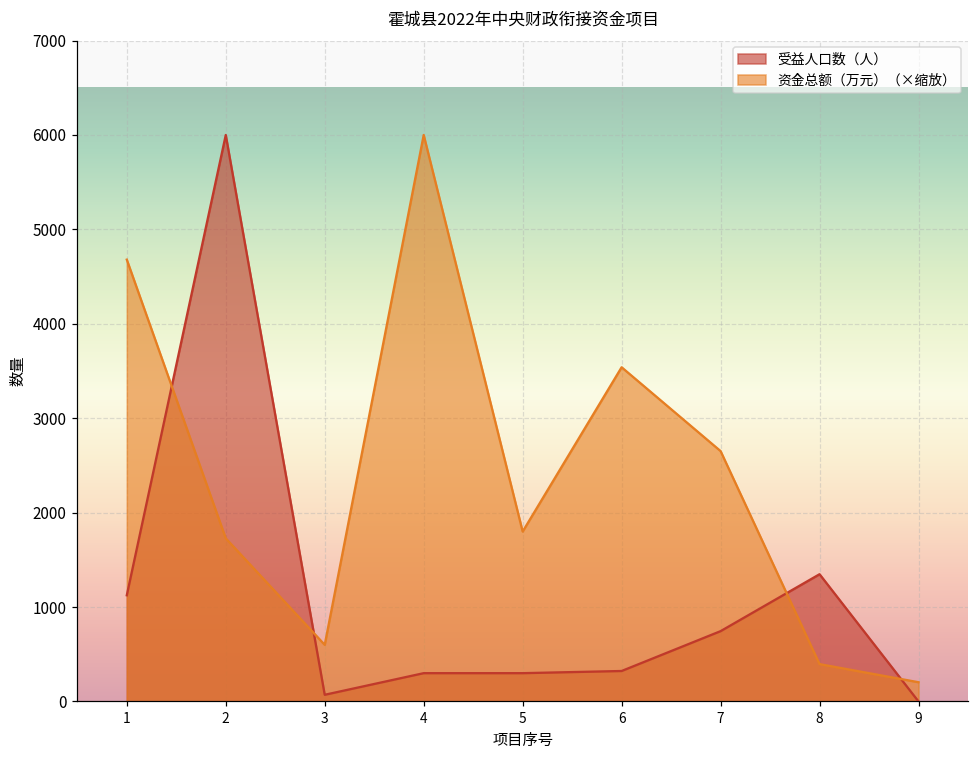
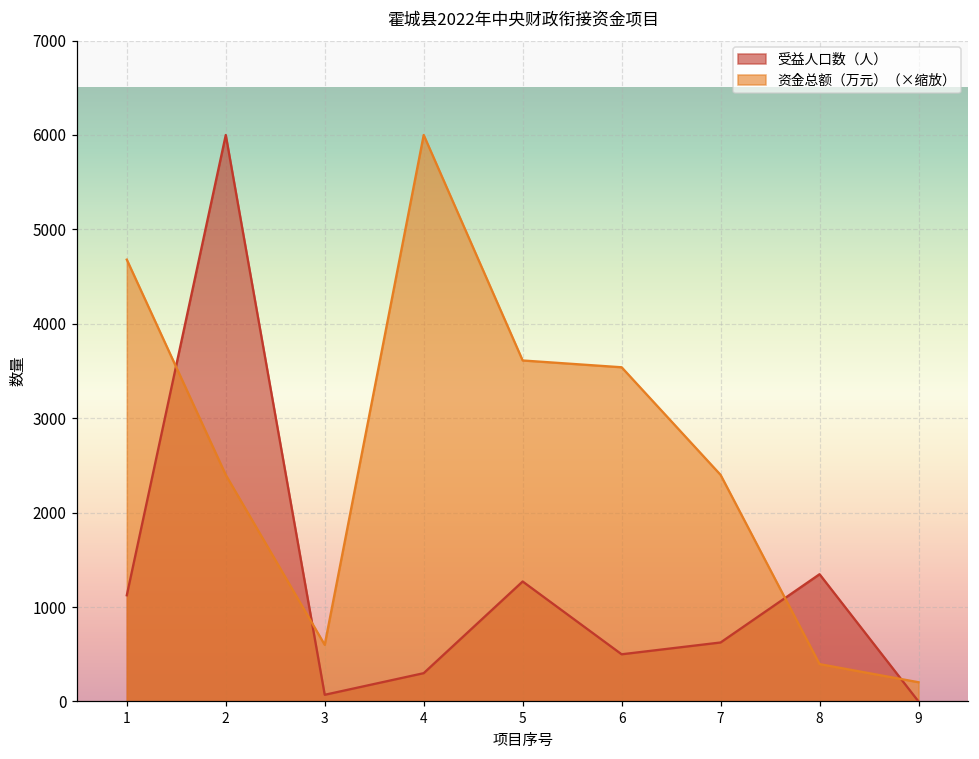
资金总额（万元）（×缩放）, 2: 1700 -> 2400
受益人口数（人）, 5: 300 -> 1300
资金总额（万元）（×缩放）, 5: 1800 -> 3600
受益人口数（人）, 6: 300 -> 500
受益人口数（人）, 7: 700 -> 600
资金总额（万元）（×缩放）, 7: 2700 -> 2400
